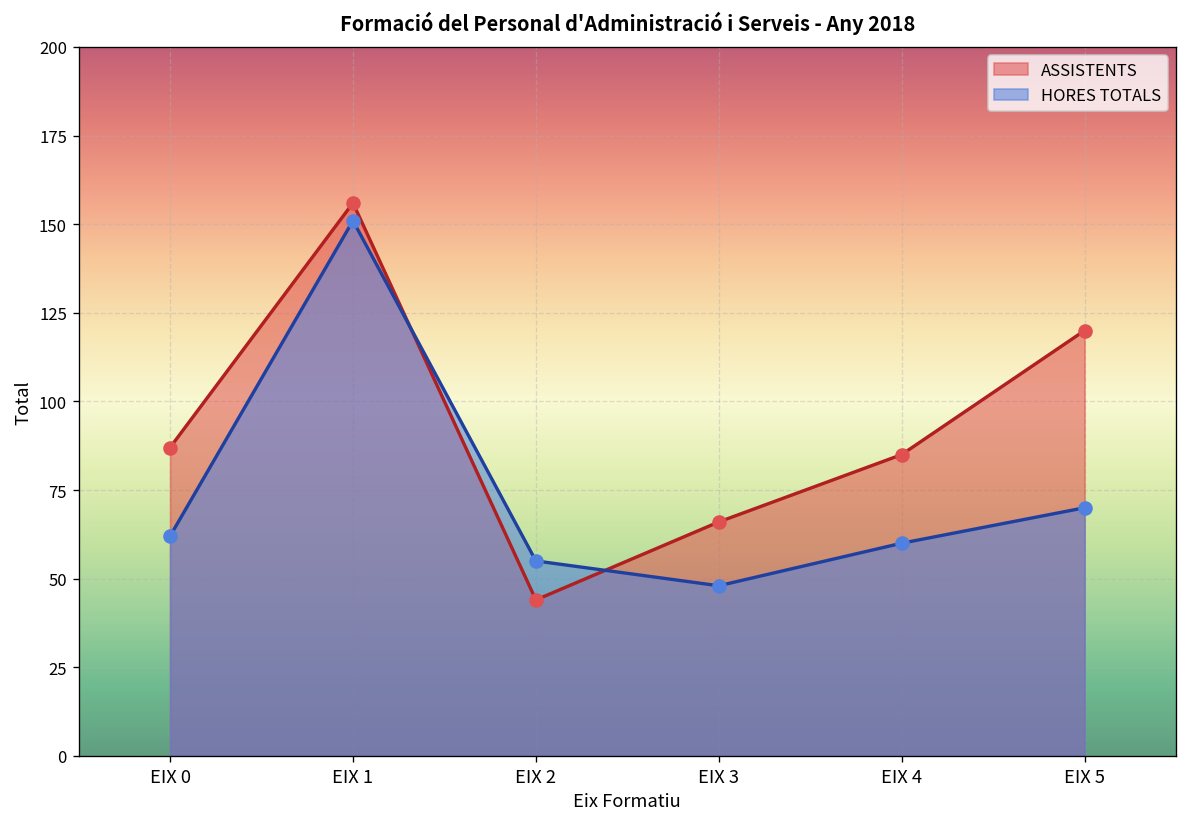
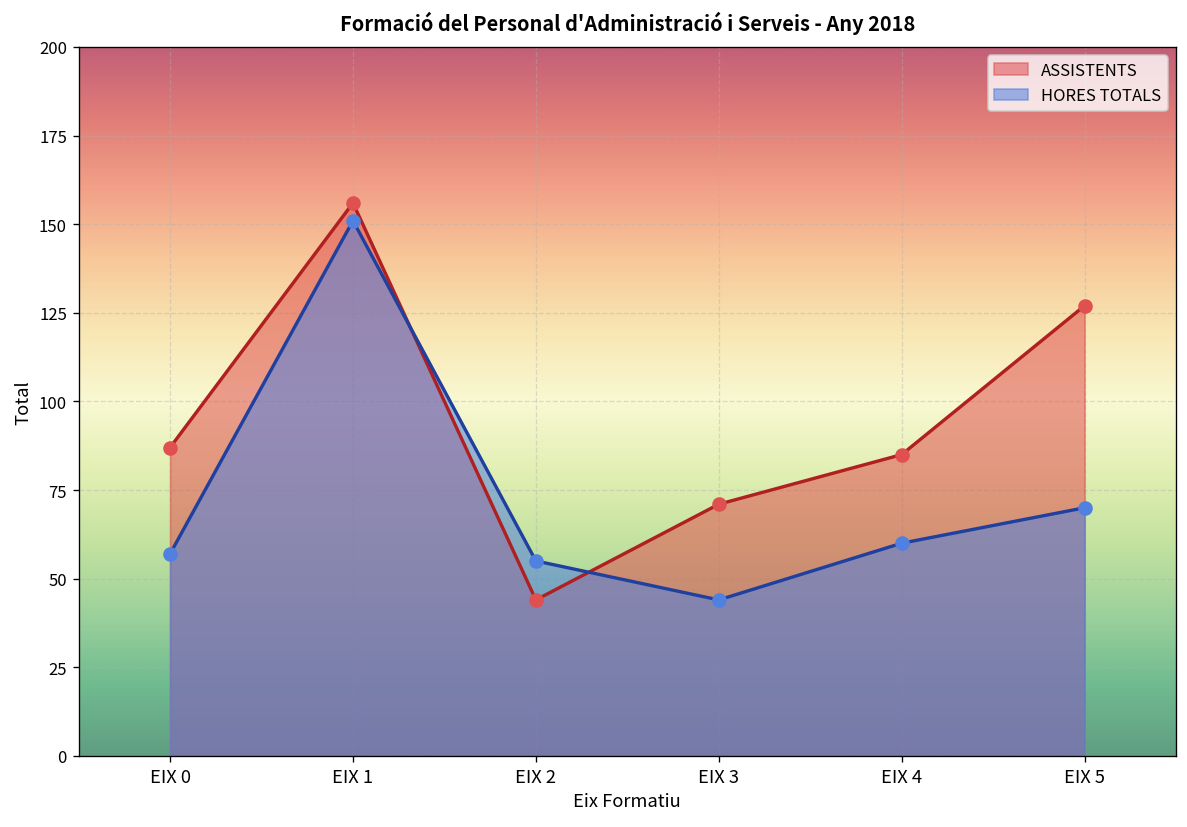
HORES TOTALS, EIX 0: 62 -> 57
ASSISTENTS, EIX 3: 66 -> 71
HORES TOTALS, EIX 3: 48 -> 44
ASSISTENTS, EIX 5: 120 -> 127
